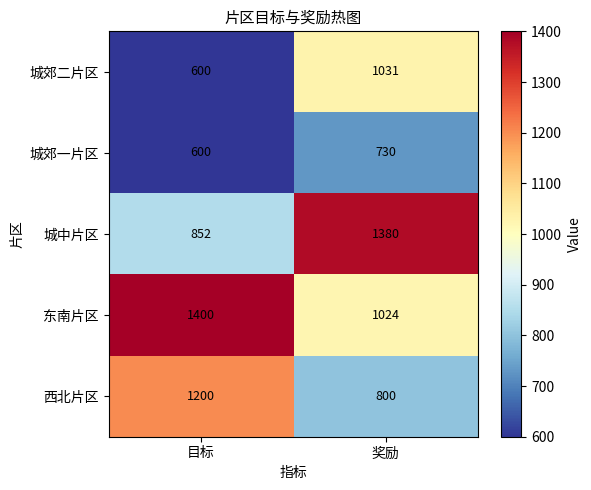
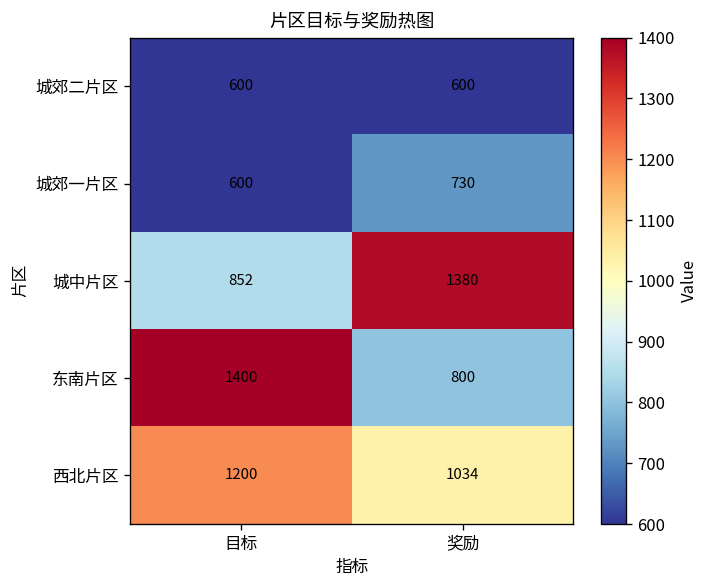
城郊二片区, 奖励: 1031 -> 600
东南片区, 奖励: 1024 -> 800
西北片区, 奖励: 800 -> 1034
